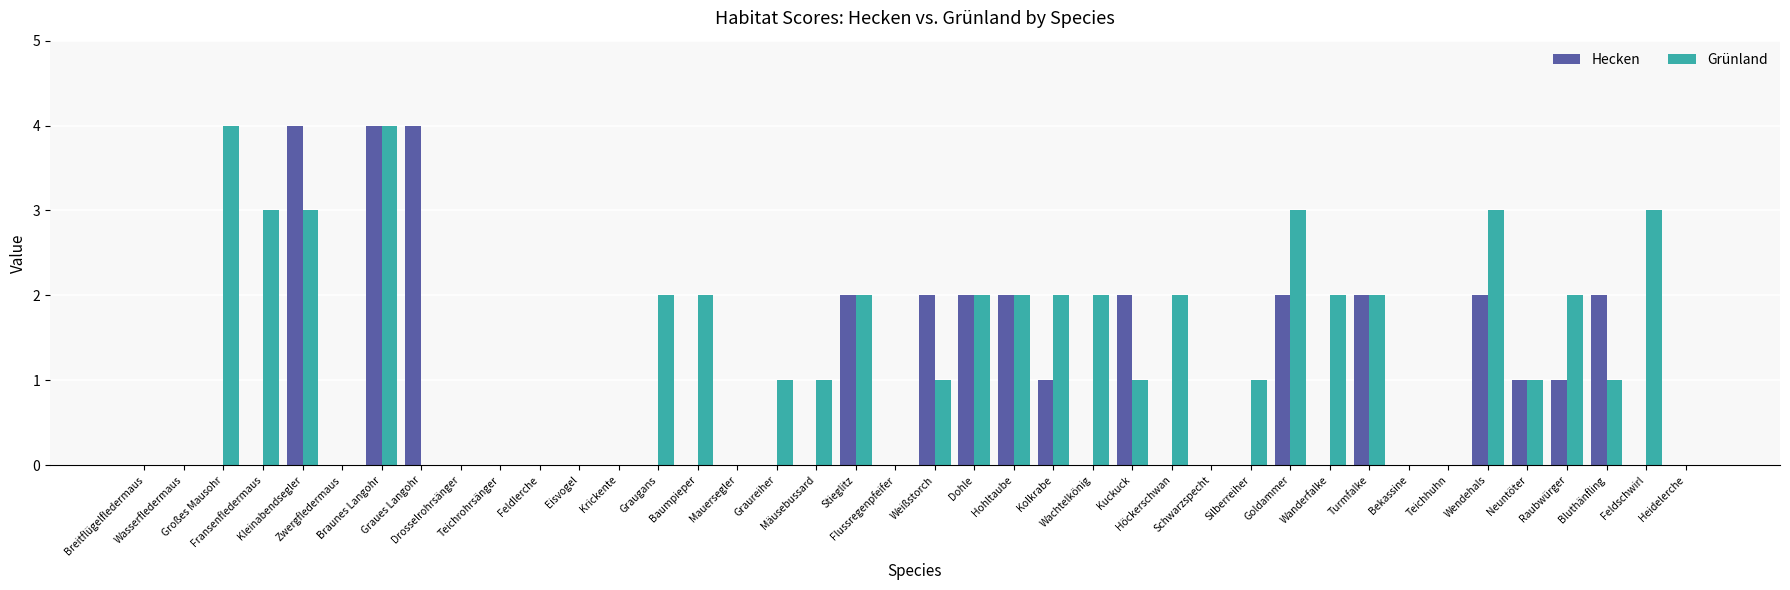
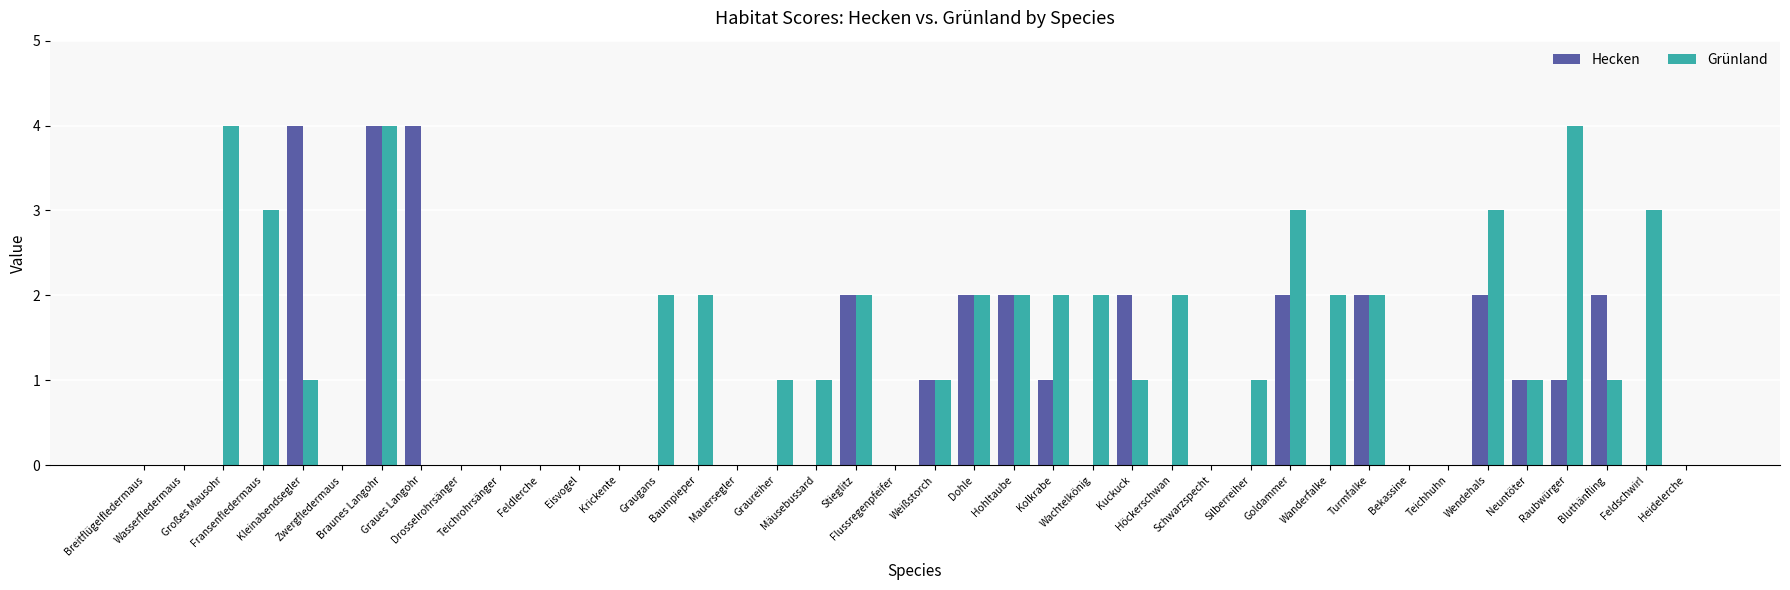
Grünland, Kleinabendsegler: 3 -> 1
Hecken, Weißstorch: 2 -> 1
Grünland, Raubwürger: 2 -> 4
